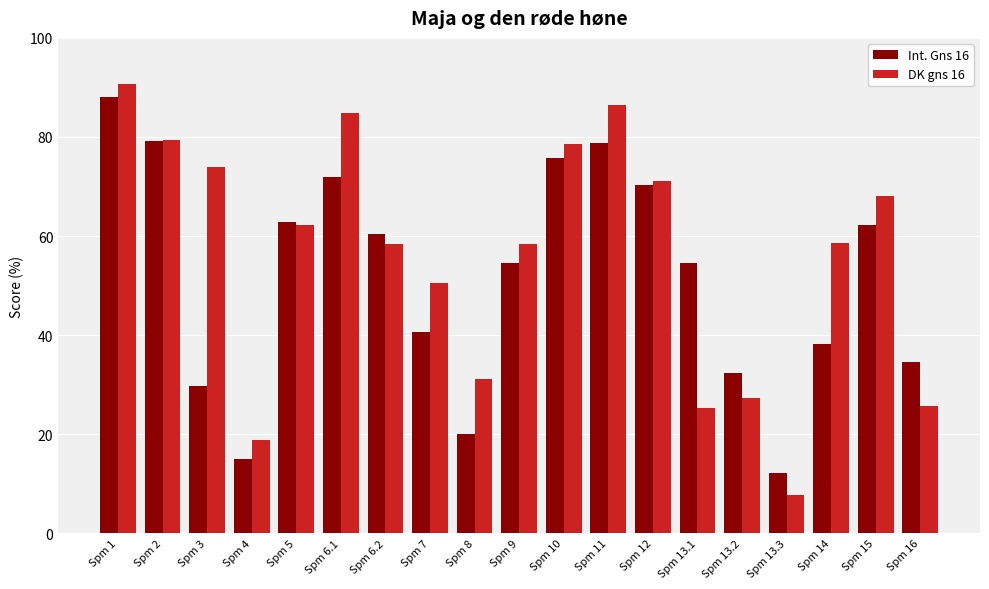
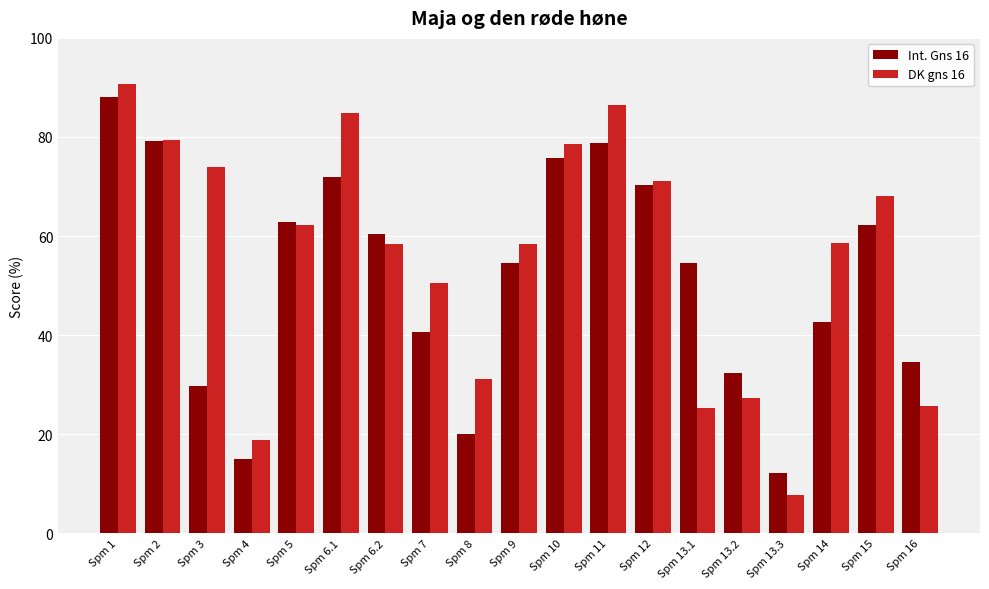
Int. Gns 16, Spm 14: 38 -> 43
